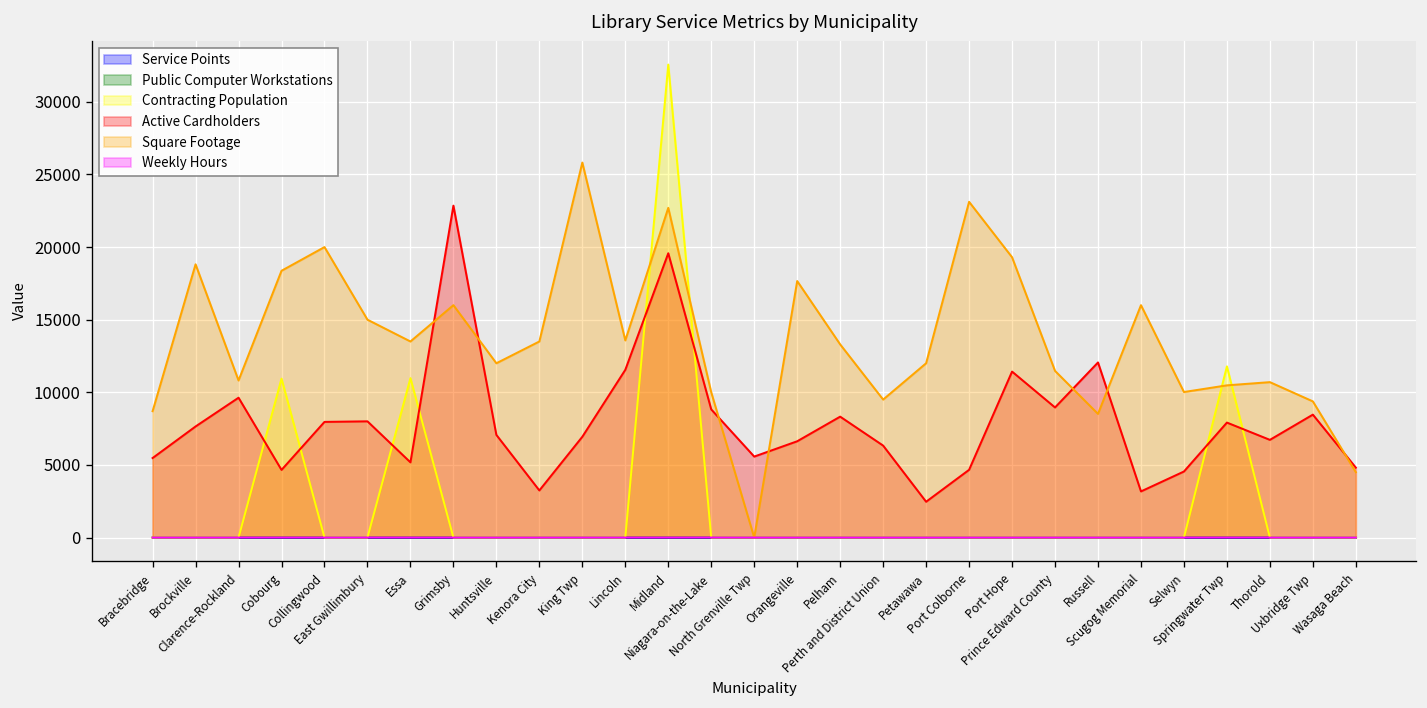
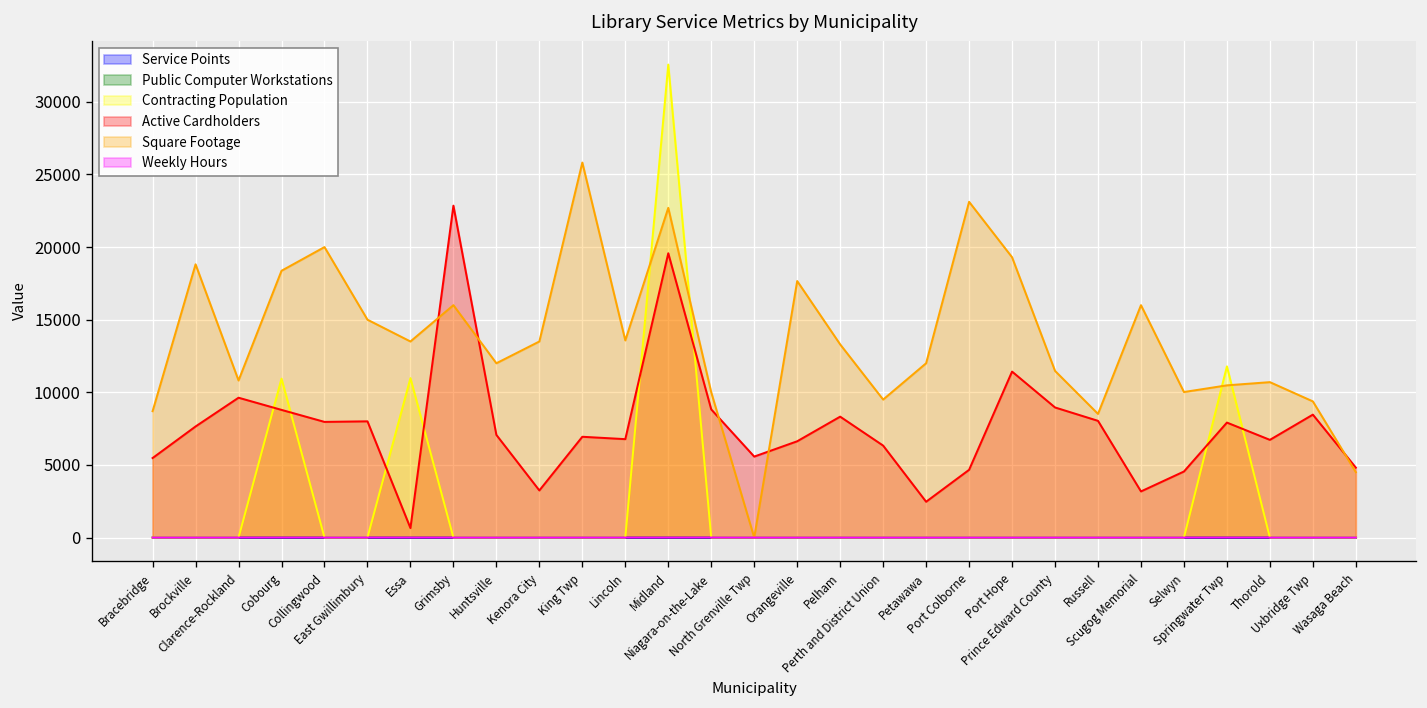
Active Cardholders, Cobourg: 4700 -> 8800
Active Cardholders, Essa: 5200 -> 700
Active Cardholders, Lincoln: 11500 -> 6800
Active Cardholders, Russell: 12100 -> 8000
